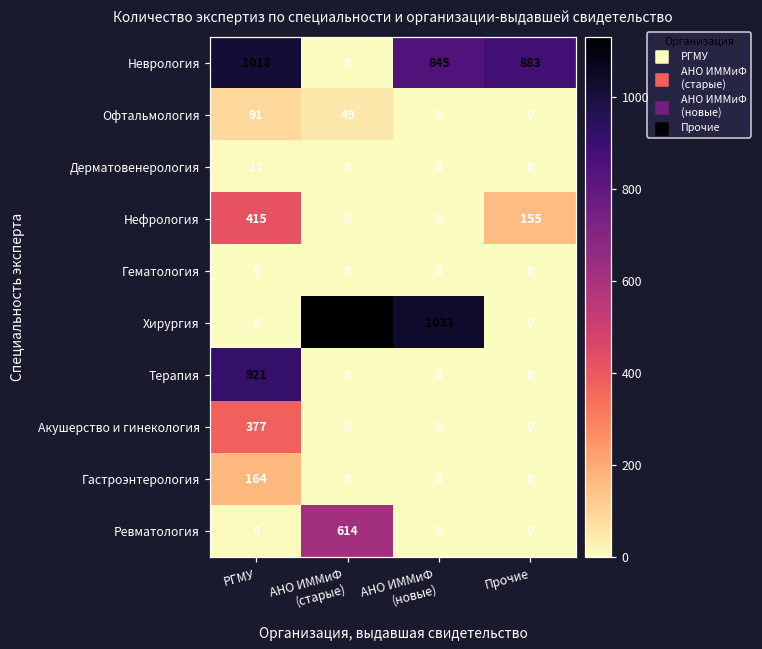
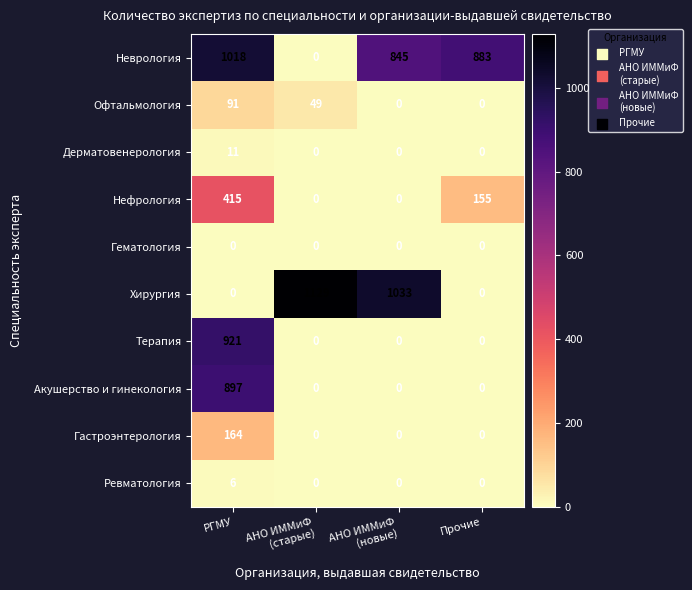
Акушерство и гинекология, РГМУ: 377 -> 897
Ревматология, АНО ИММиФ (старые): 614 -> 0
